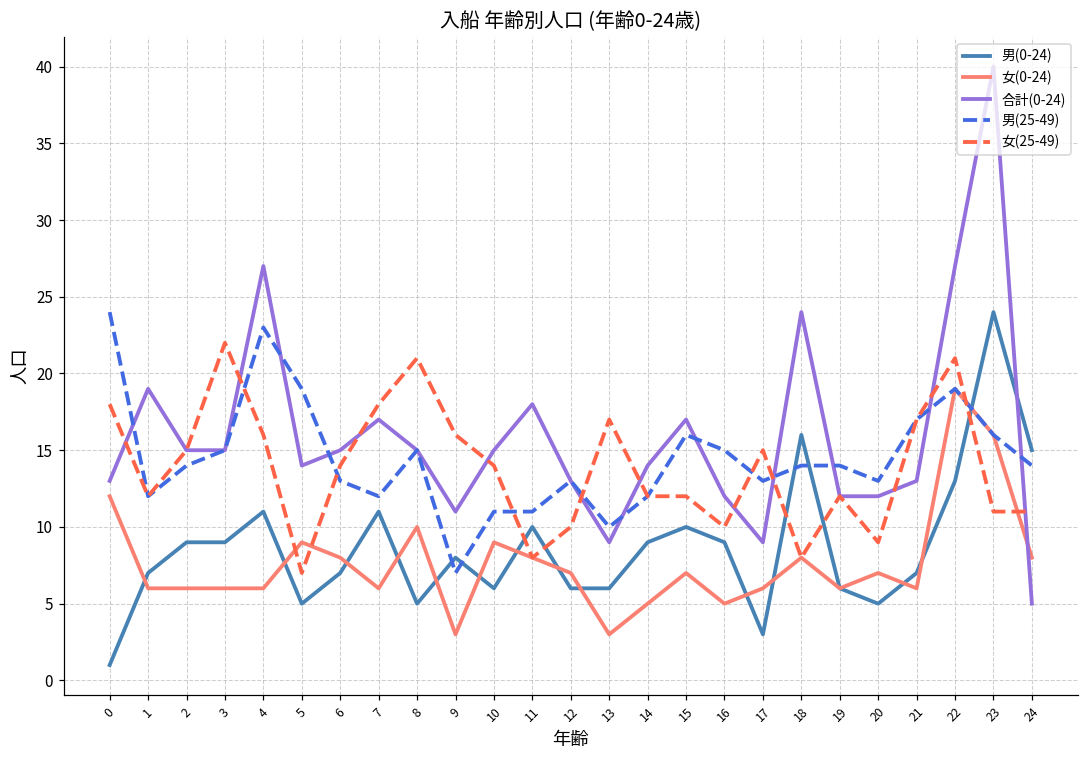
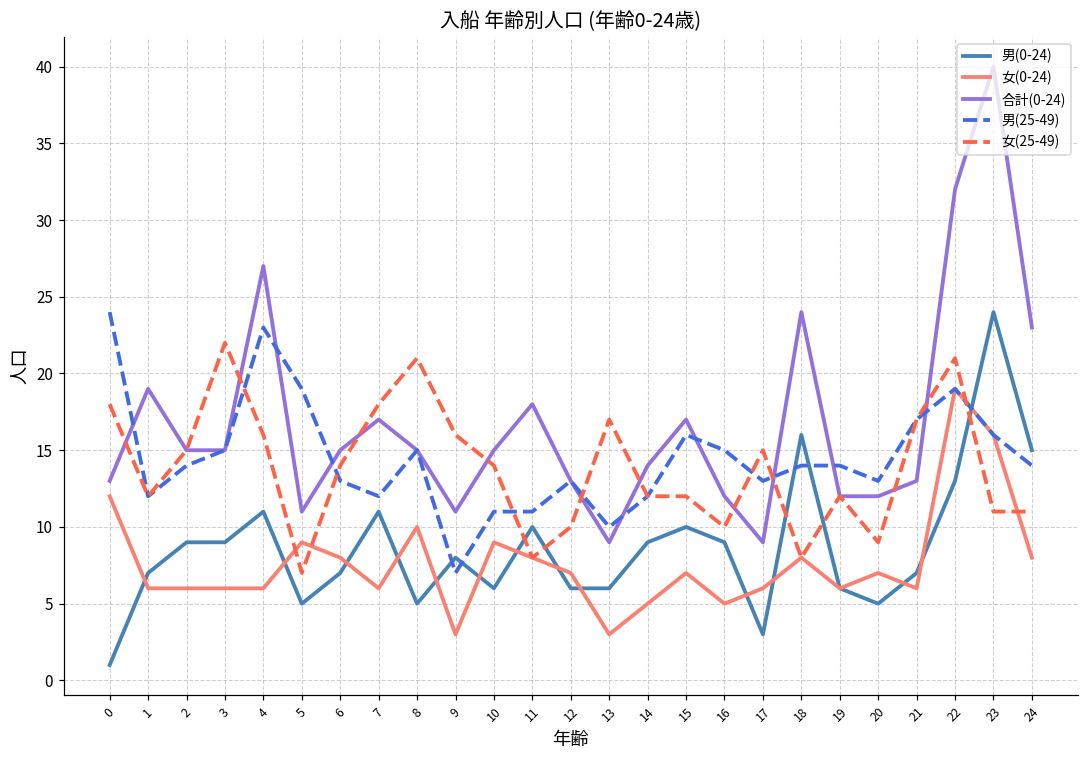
合計(0-24), 5: 14 -> 11
合計(0-24), 22: 27 -> 32
合計(0-24), 24: 5 -> 23
